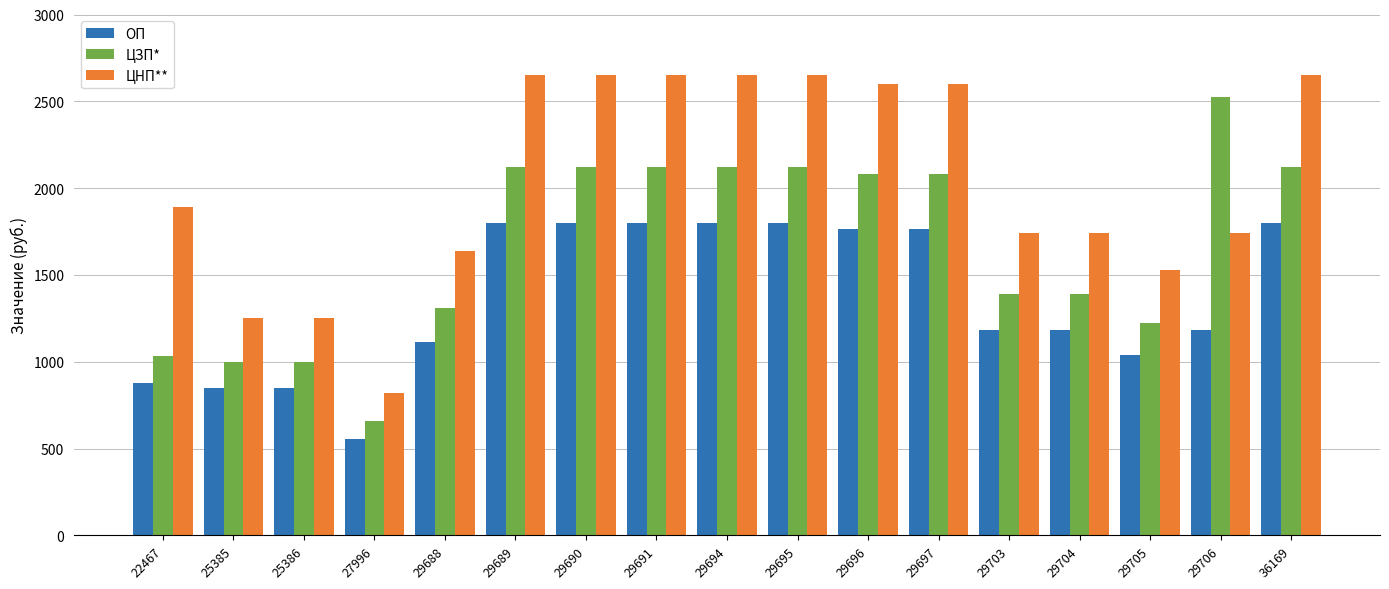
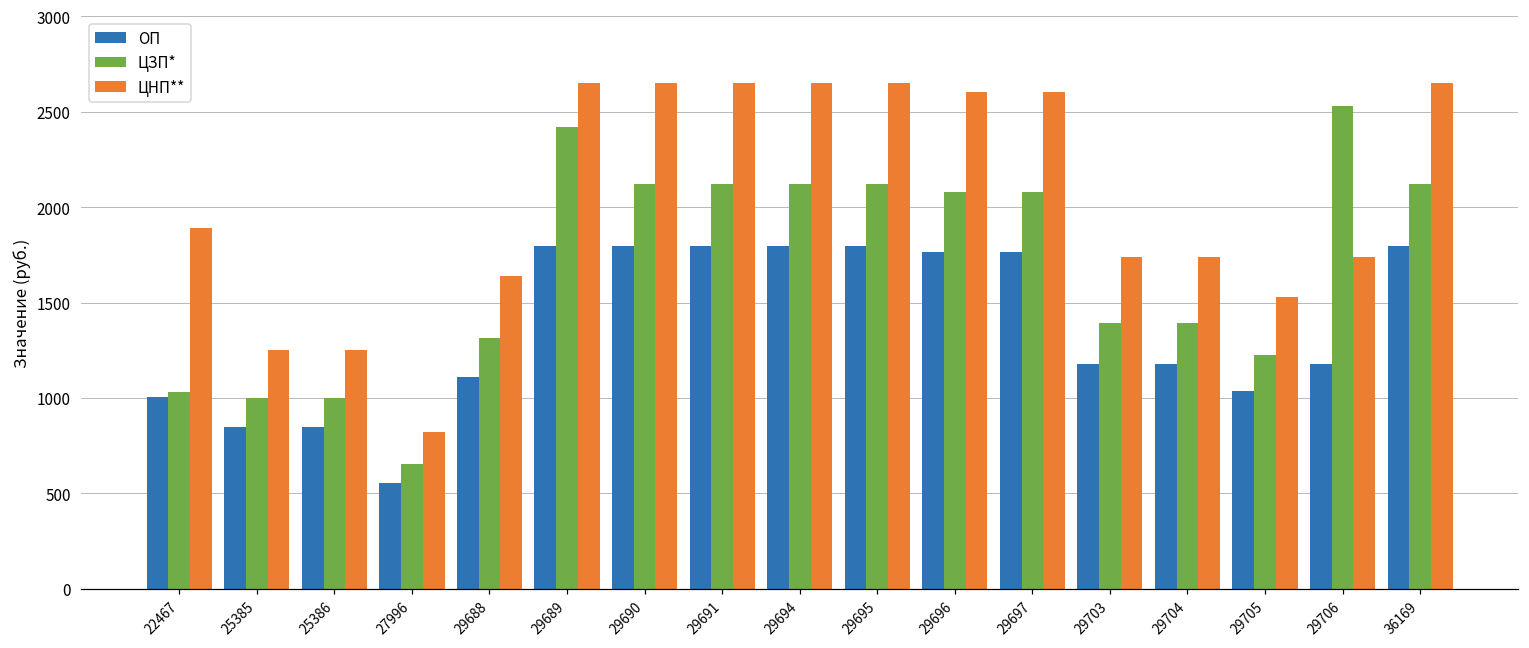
ОП, 22467: 880 -> 1000
ЦЗП*, 29689: 2120 -> 2420
